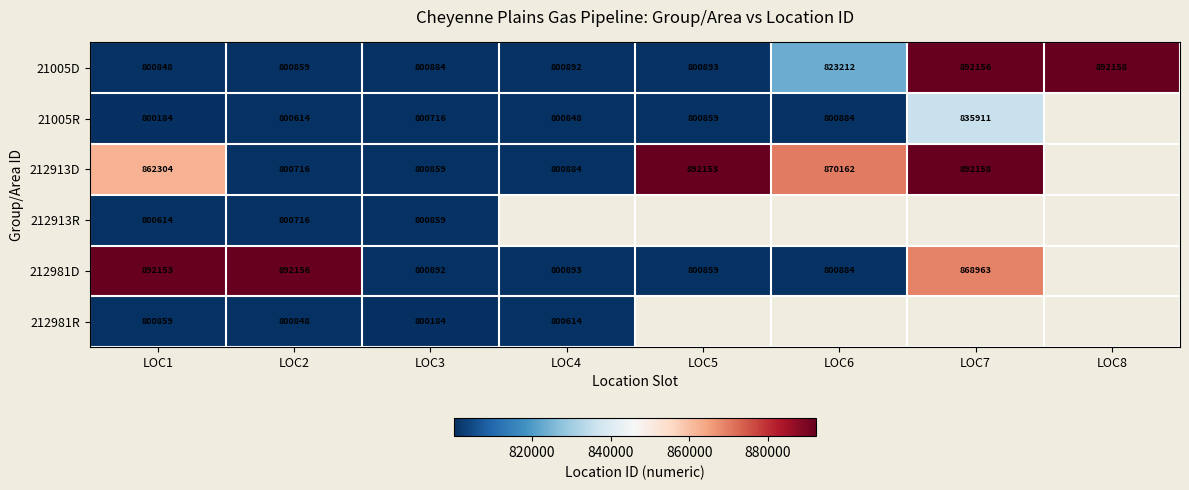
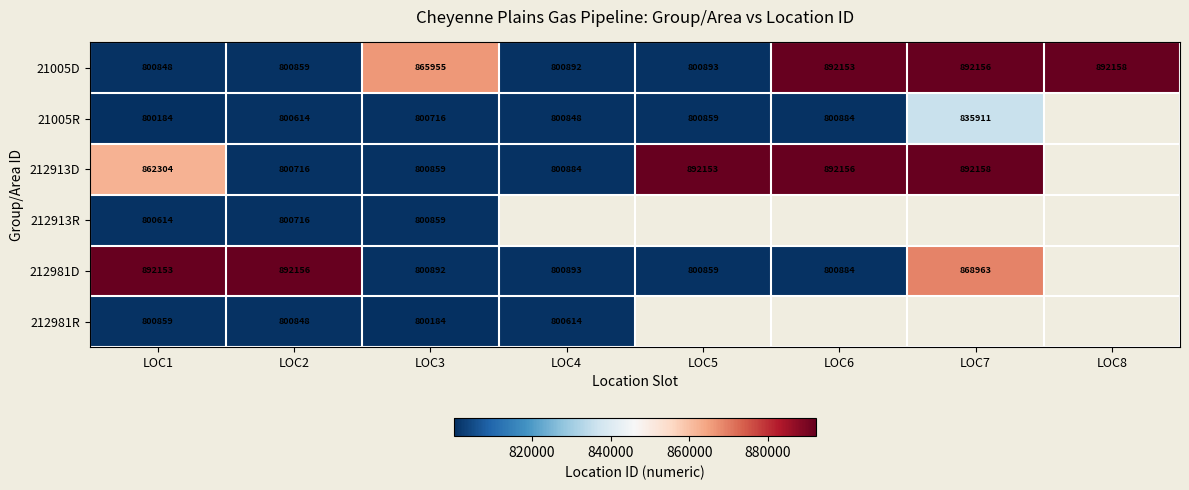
21005D, LOC3: 800884 -> 865955
21005D, LOC6: 823212 -> 892153
212913D, LOC6: 870162 -> 892156
